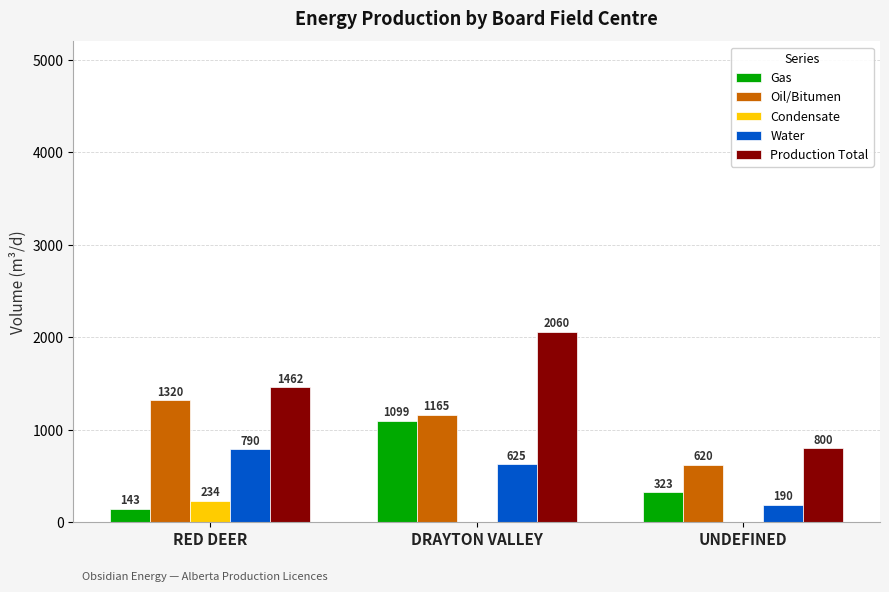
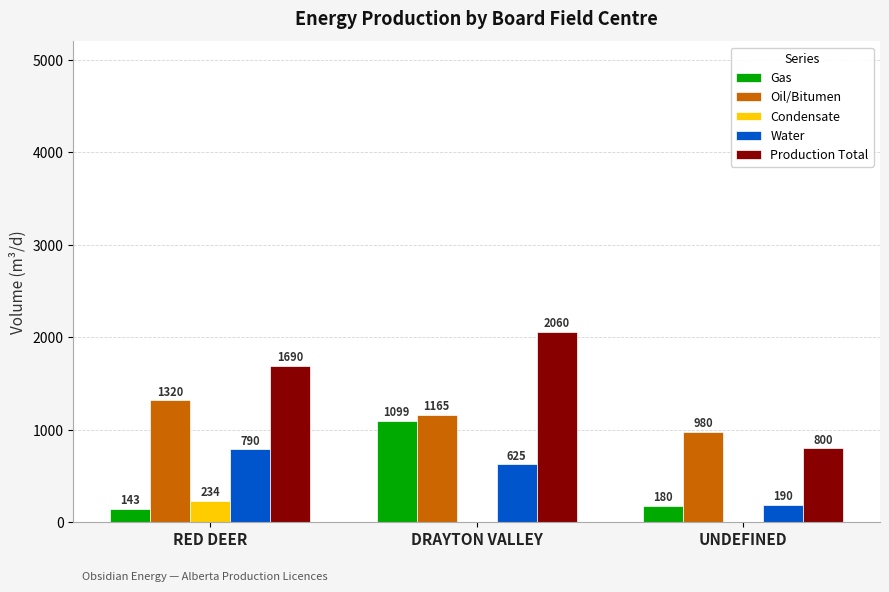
Production Total, RED DEER: 1462 -> 1690
Gas, UNDEFINED: 323 -> 180
Oil/Bitumen, UNDEFINED: 620 -> 980
